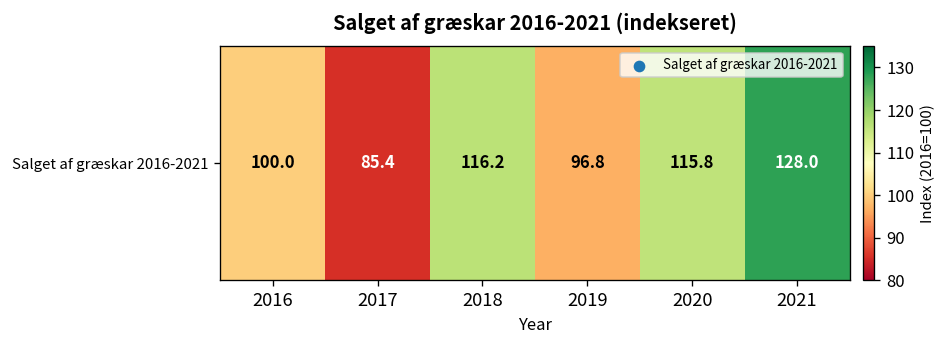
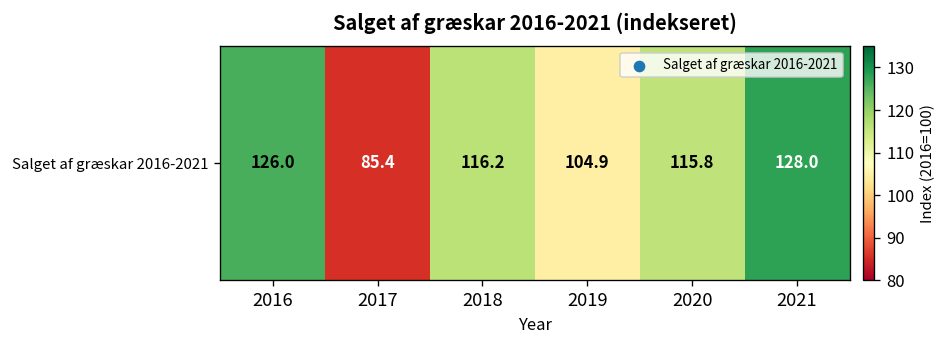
Salget af græskar 2016-2021, 2016: 100.0 -> 126.0
Salget af græskar 2016-2021, 2019: 96.8 -> 104.9
